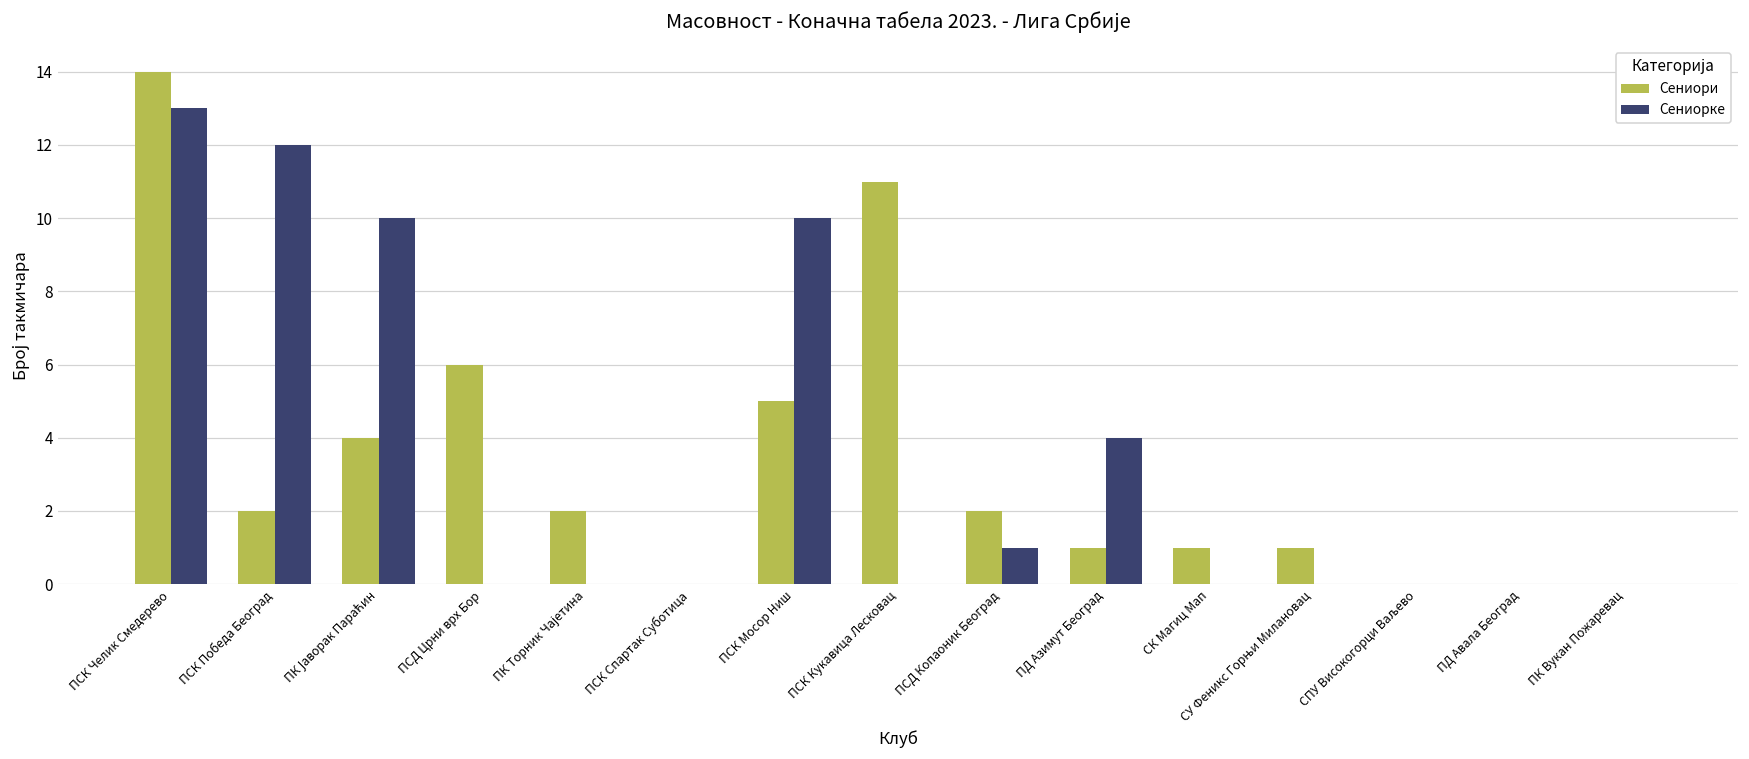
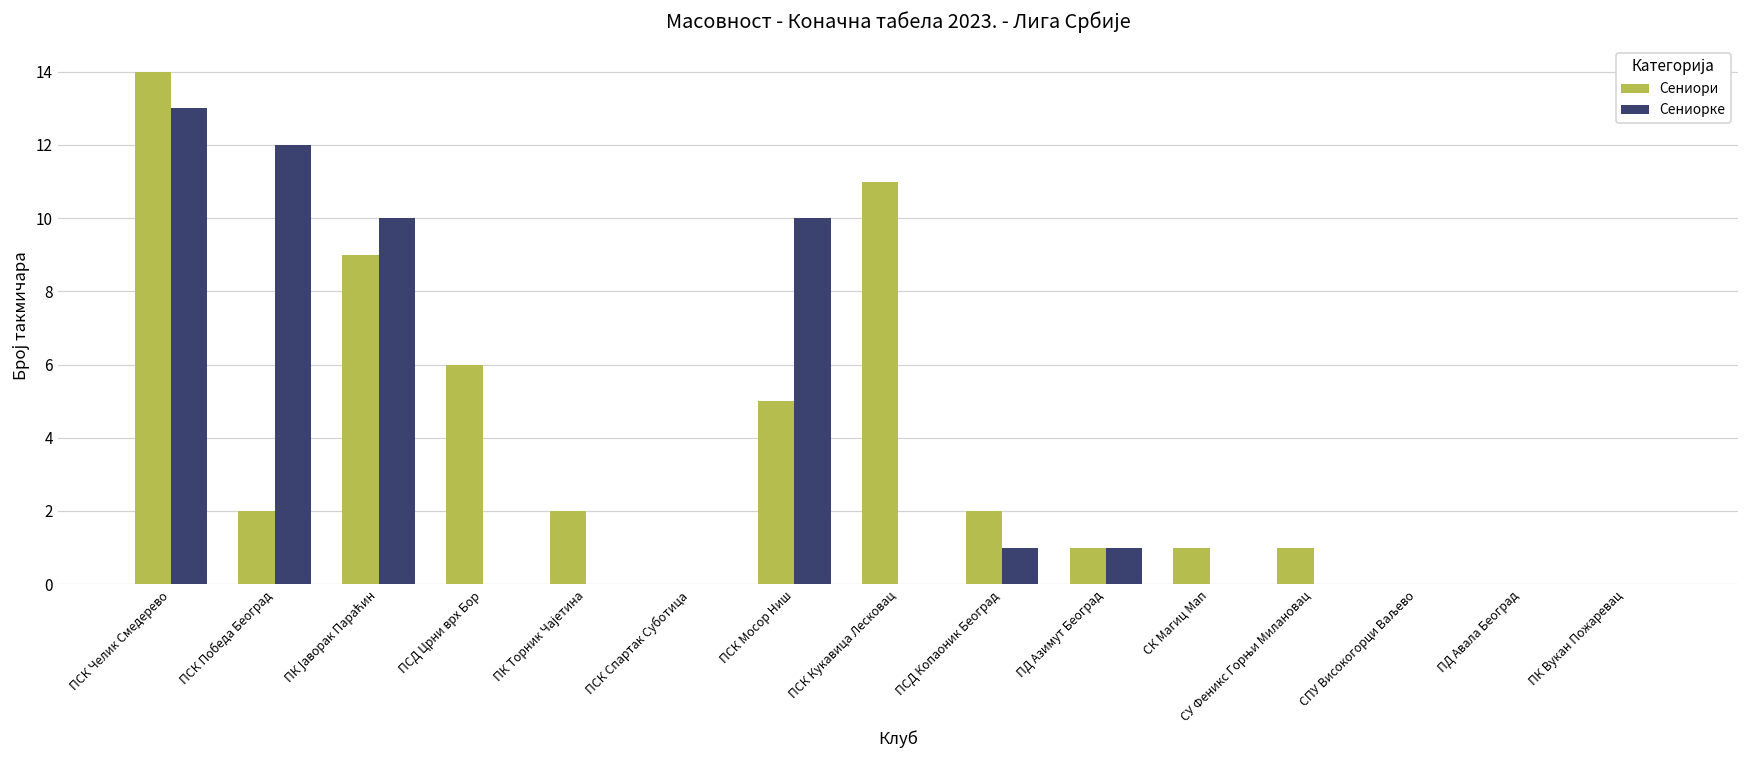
Сениори, ПК Јаворак Параћин: 4 -> 9
Сениорке, ПД Азимут Београд: 4 -> 1
